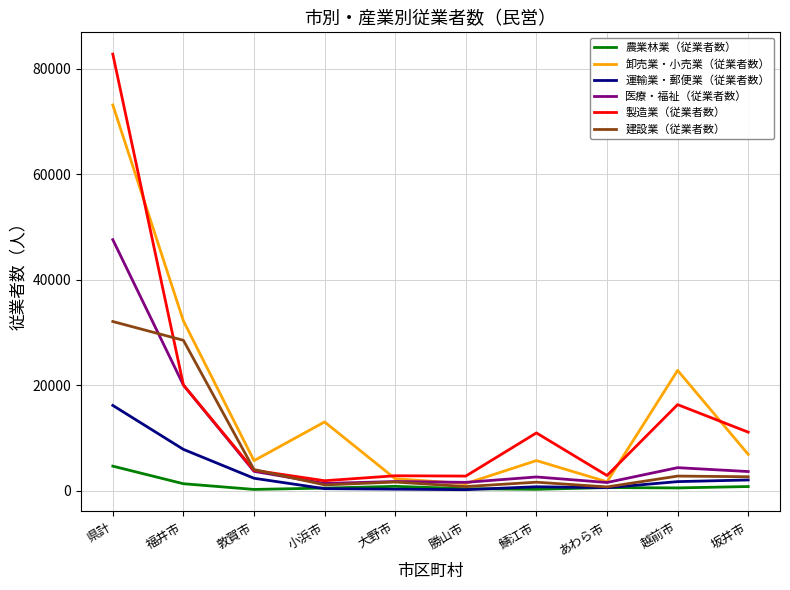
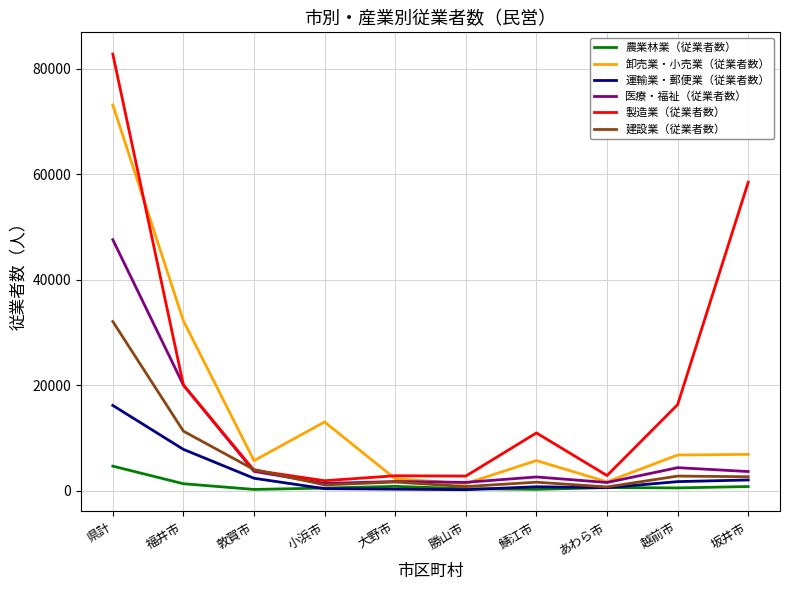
建設業（従業者数）, 福井市: 28000 -> 11000
卸売業・小売業（従業者数）, 越前市: 23000 -> 7000
製造業（従業者数）, 坂井市: 11000 -> 58000
